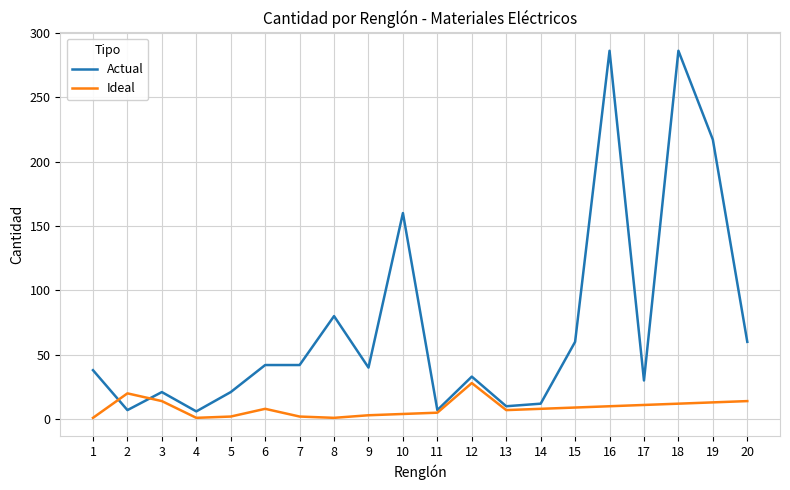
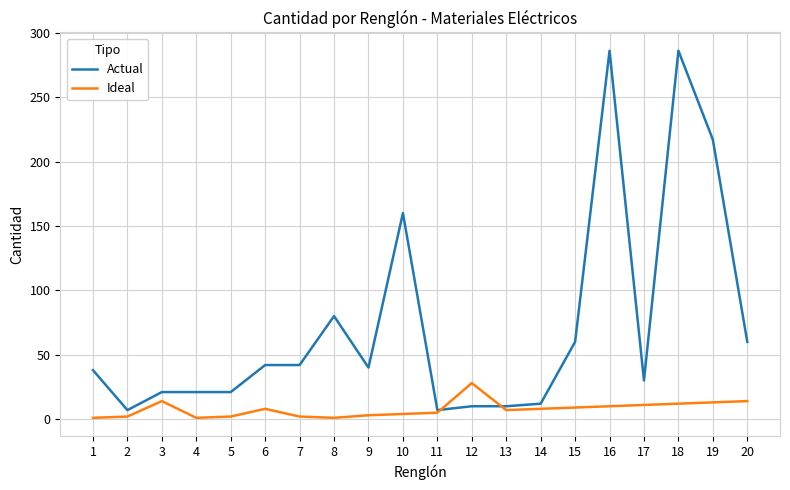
Ideal, 2: 20 -> 2
Actual, 4: 6 -> 21
Actual, 12: 33 -> 10
